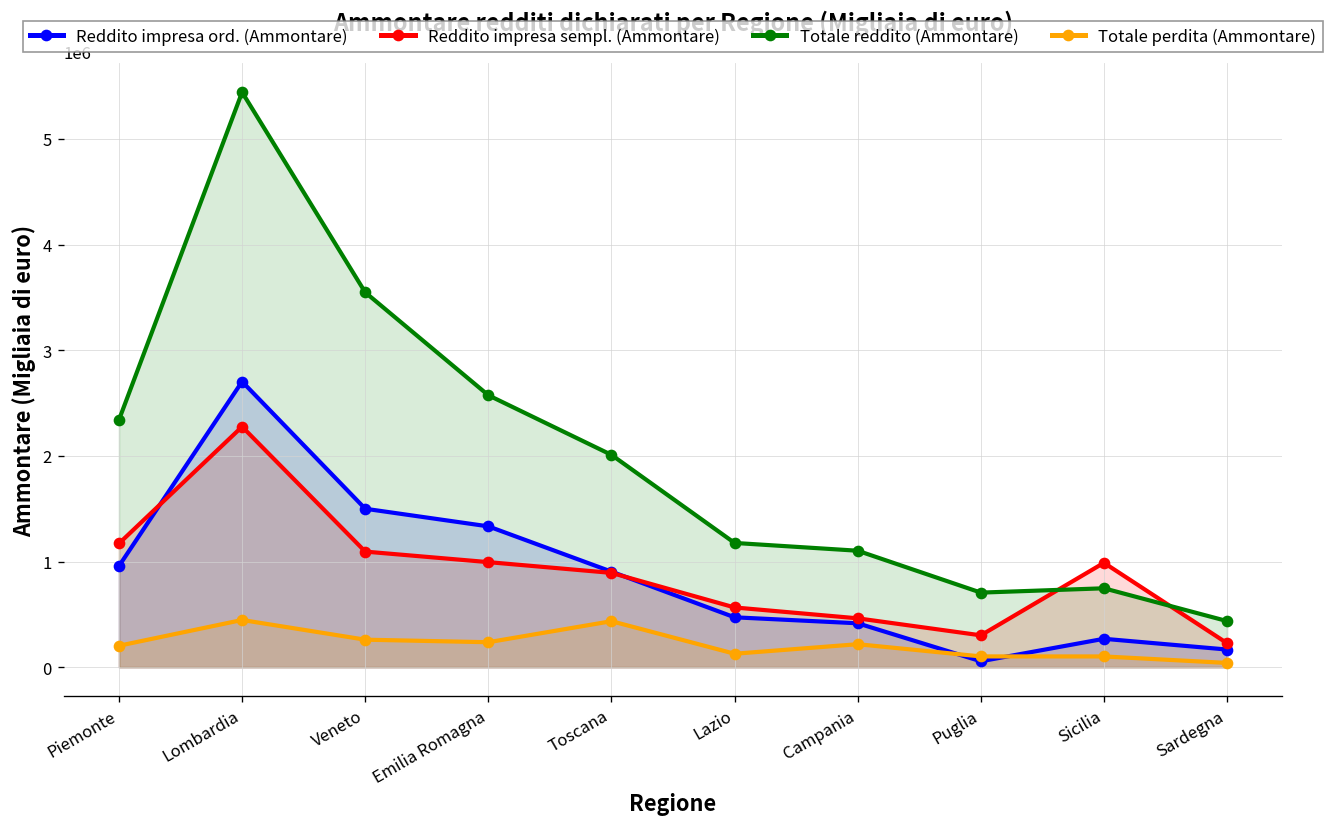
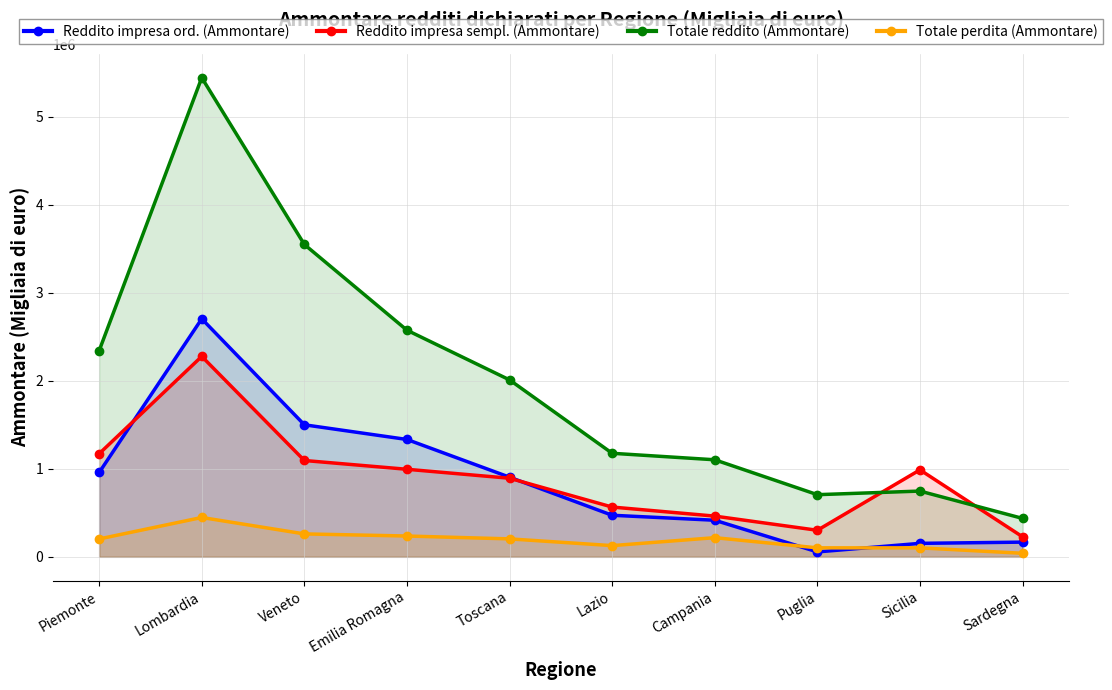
Totale perdita (Ammontare), Toscana: 400000 -> 200000
Reddito impresa ord. (Ammontare), Sicilia: 300000 -> 200000
